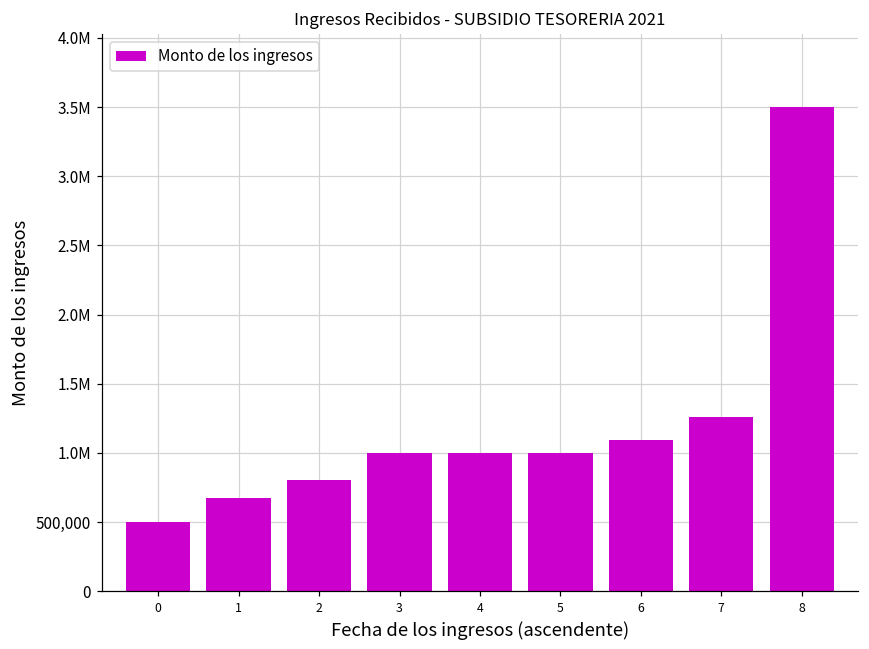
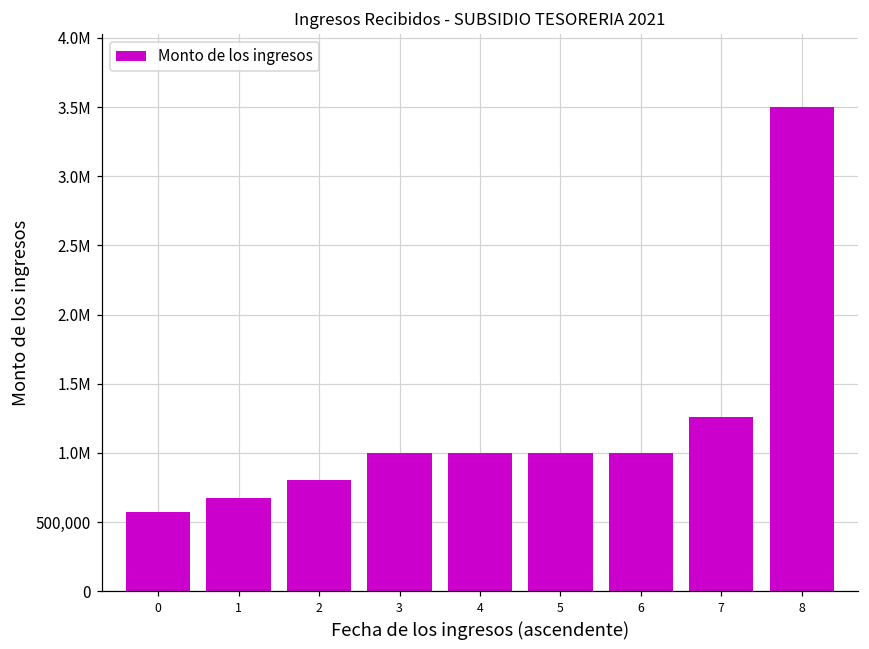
0: 500,000 -> 580,000
6: 1,090,000 -> 1,000,000
